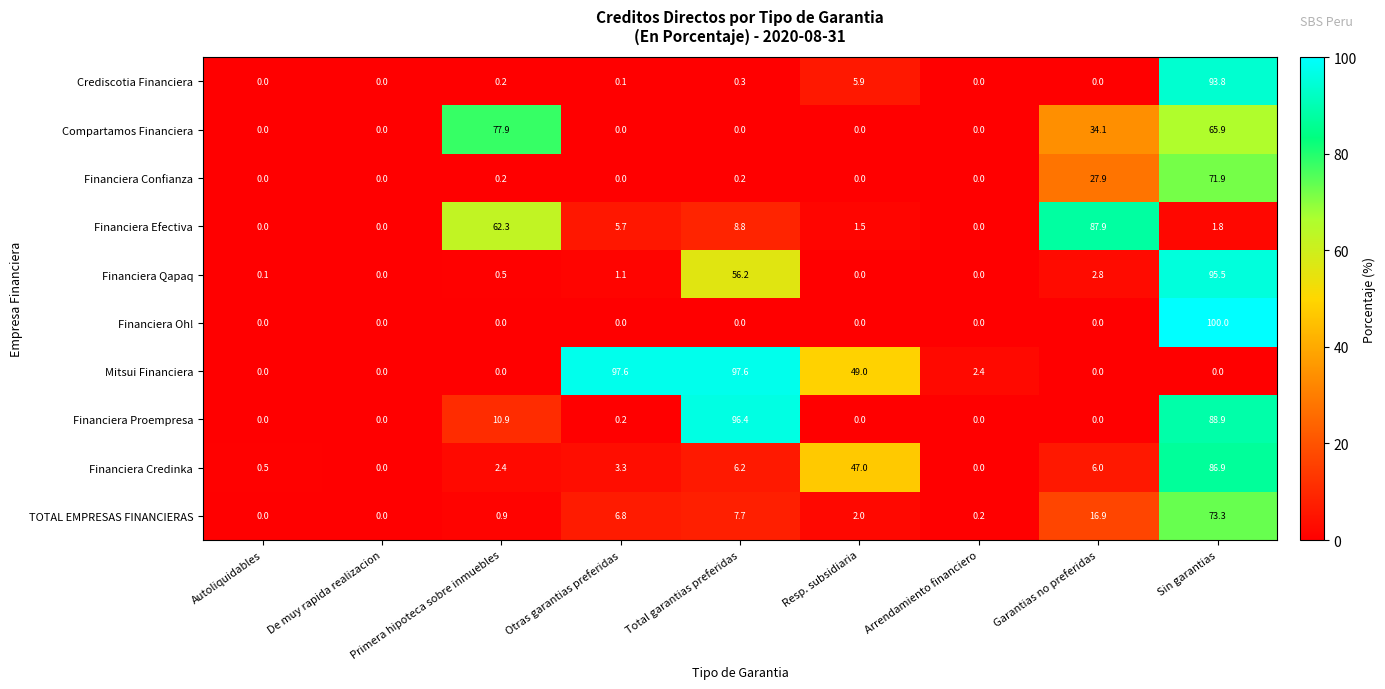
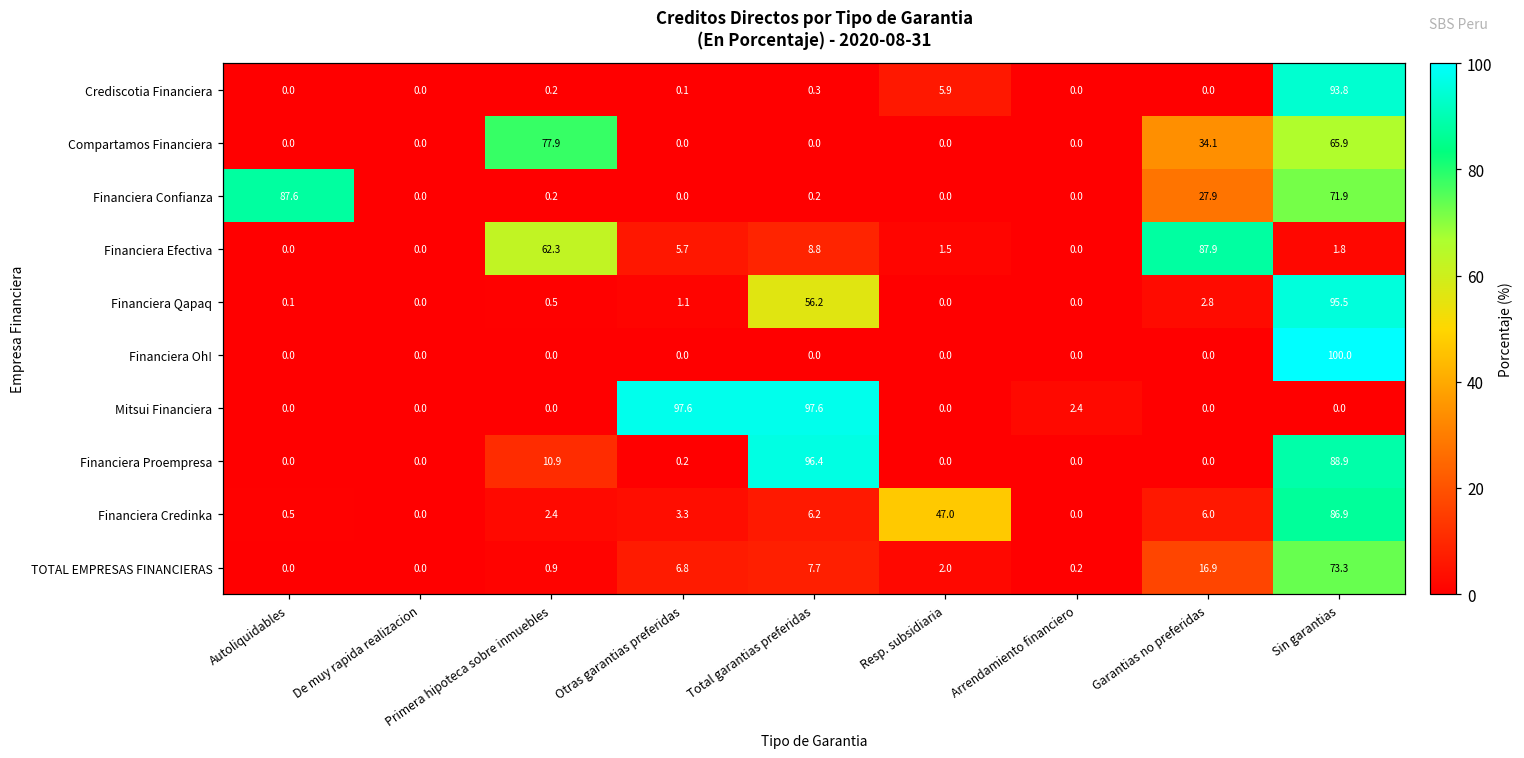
Financiera Confianza, Autoliquidables: 0.0 -> 87.6
Mitsui Financiera, Resp. subsidiaria: 49.0 -> 0.0
